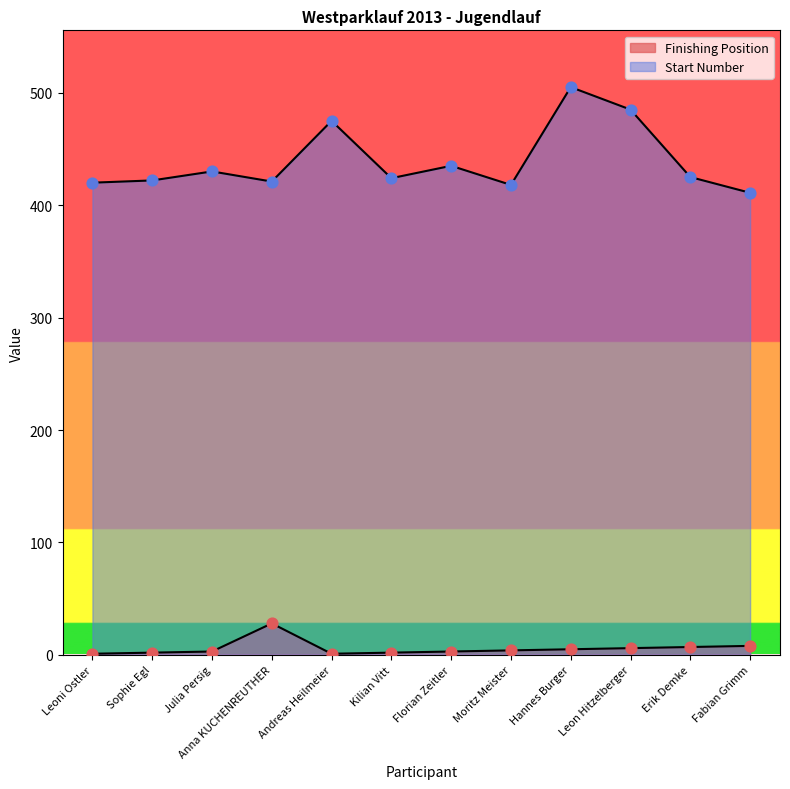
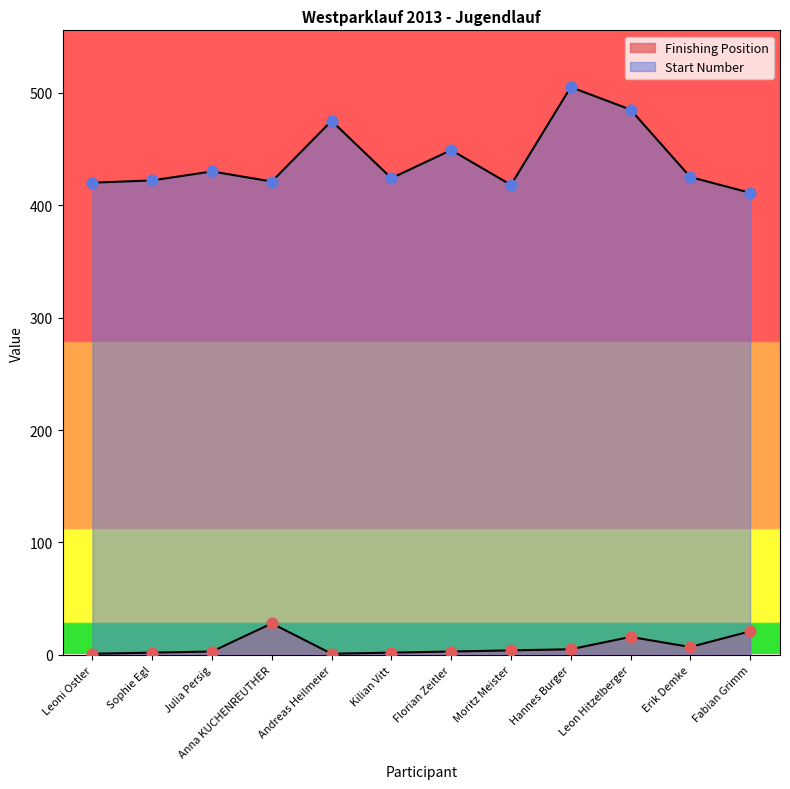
Start Number, Florian Zeitler: 435 -> 449
Finishing Position, Leon Hitzelberger: 6 -> 16
Finishing Position, Fabian Grimm: 8 -> 21
